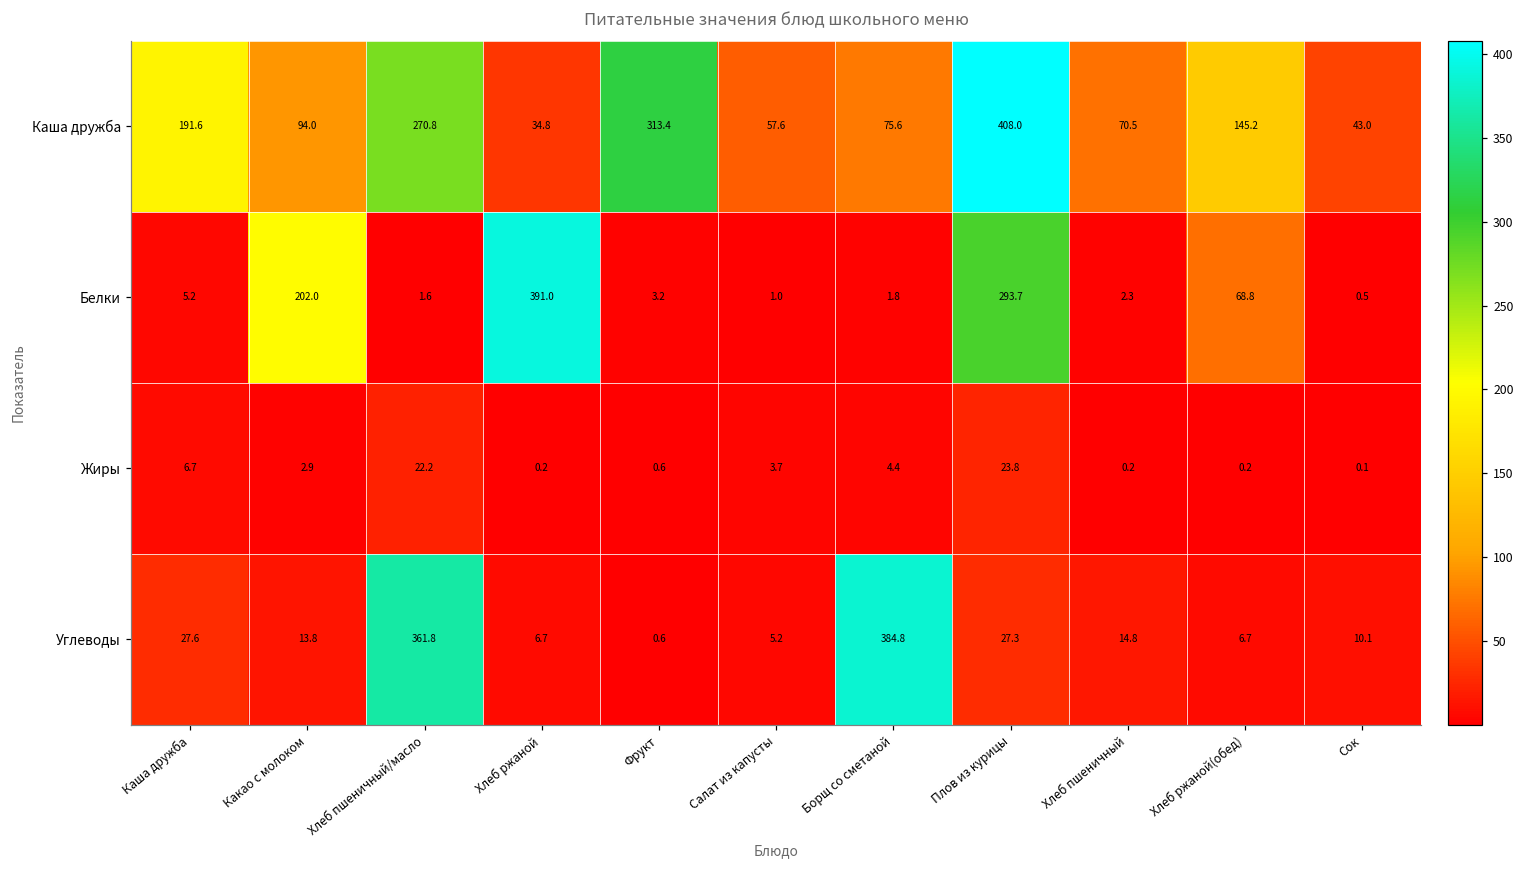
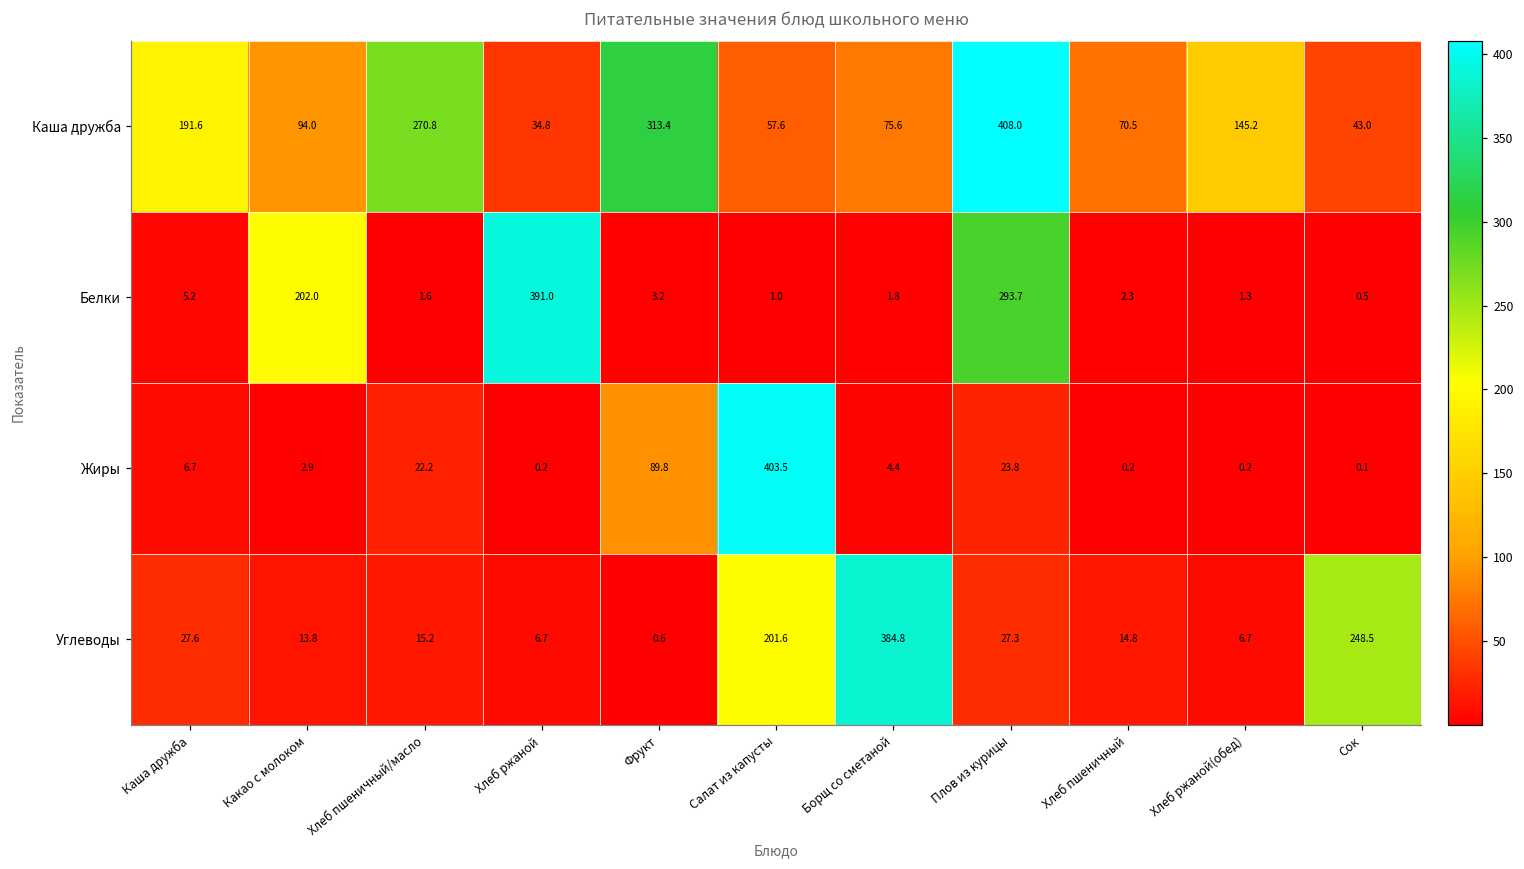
Белки, Хлеб ржаной(обед): 68.8 -> 1.3
Жиры, Фрукт: 0.6 -> 89.8
Жиры, Салат из капусты: 3.7 -> 403.5
Углеводы, Хлеб пшеничный/масло: 361.8 -> 15.2
Углеводы, Салат из капусты: 5.2 -> 201.6
Углеводы, Сок: 10.1 -> 248.5
